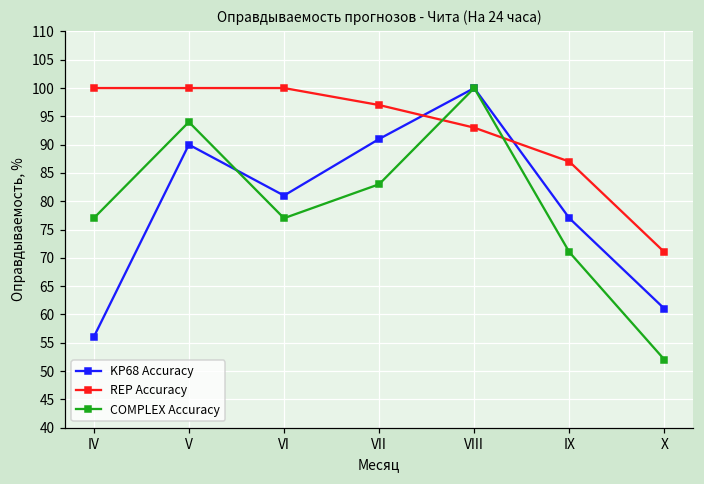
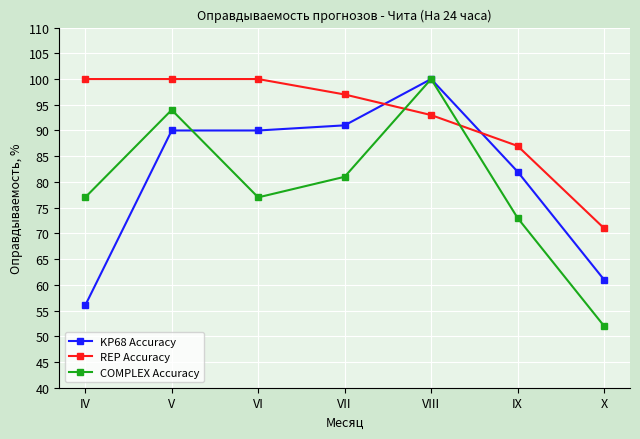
KP68 Accuracy, VI: 81 -> 90
COMPLEX Accuracy, VII: 83 -> 81
KP68 Accuracy, IX: 77 -> 82
COMPLEX Accuracy, IX: 71 -> 73
